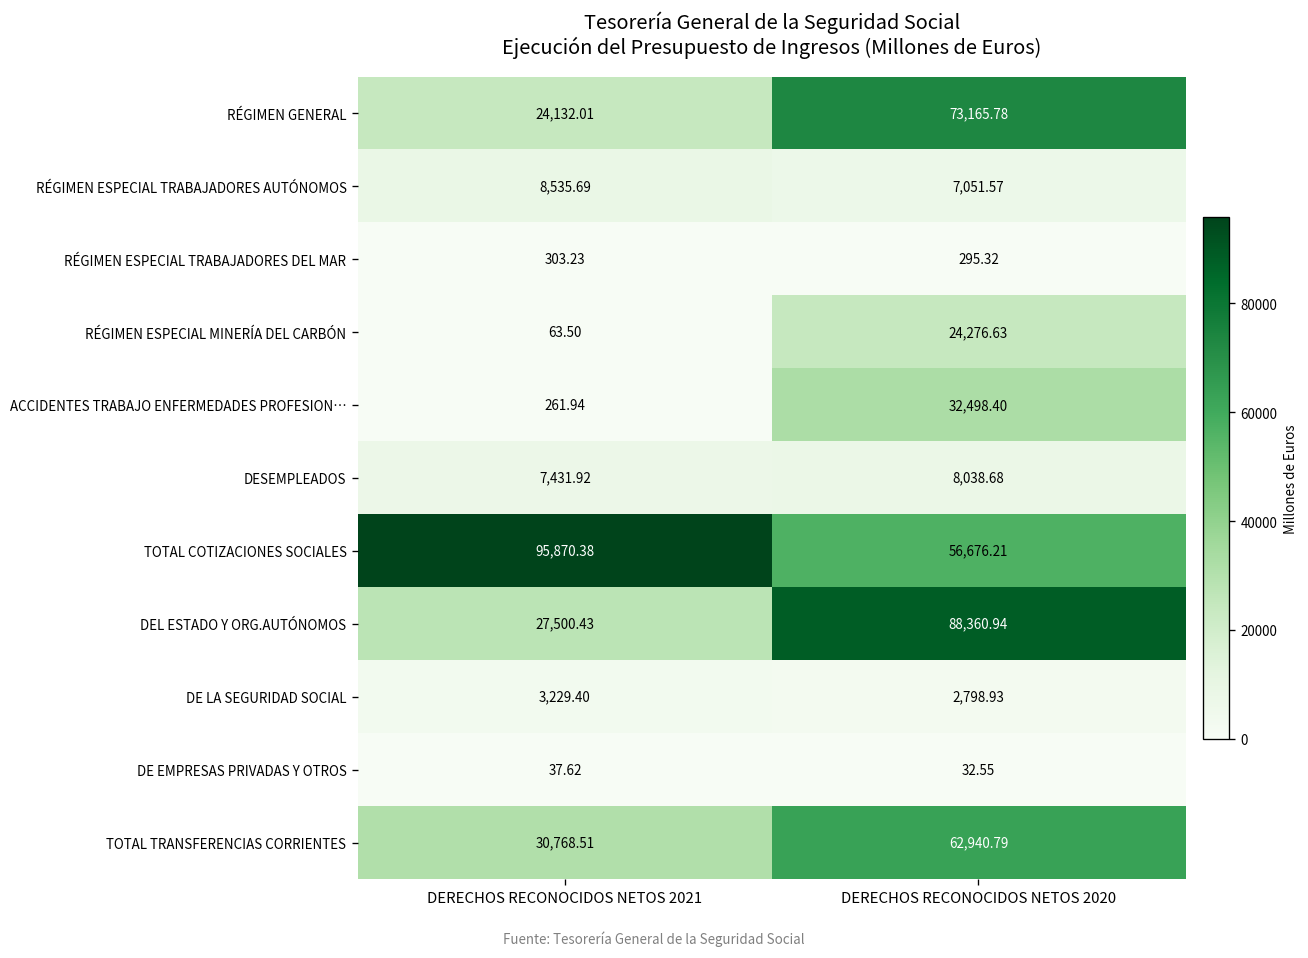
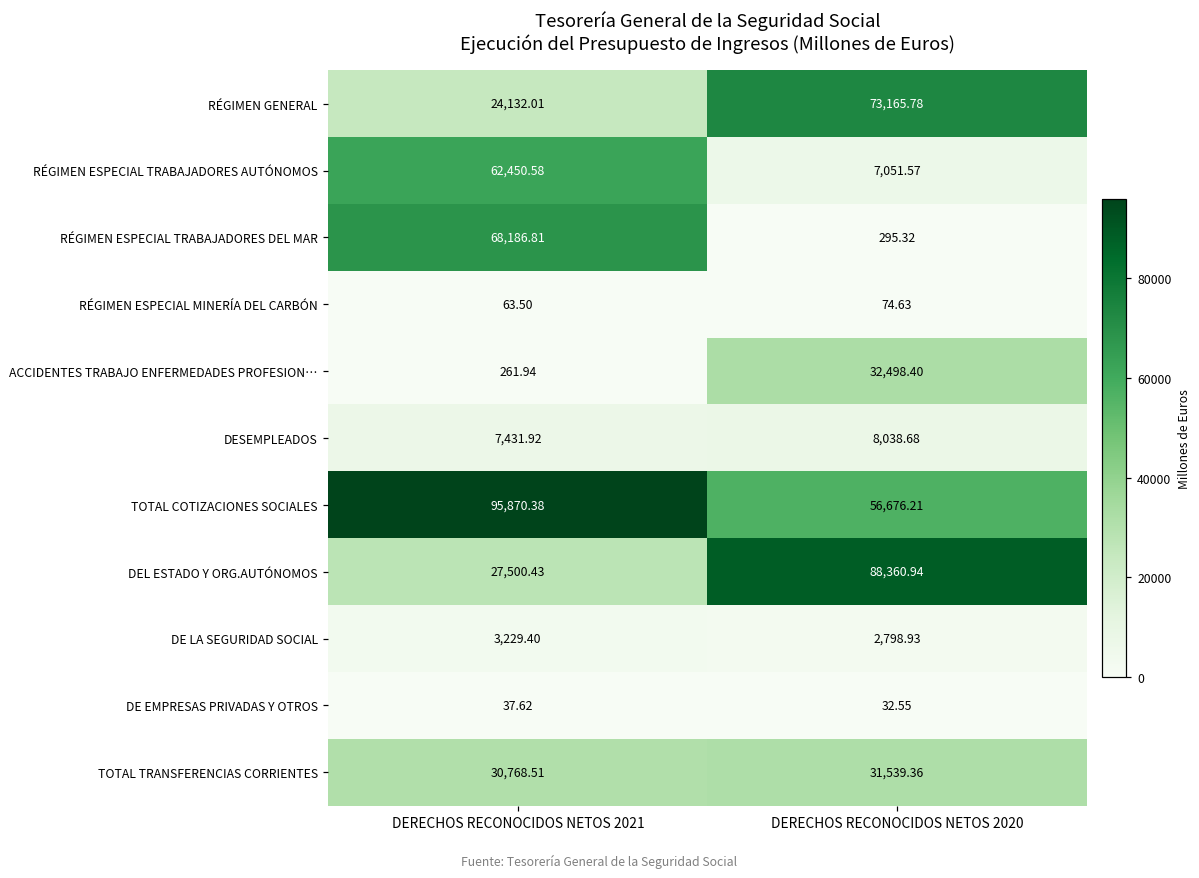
RÉGIMEN ESPECIAL TRABAJADORES AUTÓNOMOS, DERECHOS RECONOCIDOS NETOS 2021: 8,535.69 -> 62,450.58
RÉGIMEN ESPECIAL TRABAJADORES DEL MAR, DERECHOS RECONOCIDOS NETOS 2021: 303.23 -> 68,186.81
RÉGIMEN ESPECIAL MINERÍA DEL CARBÓN, DERECHOS RECONOCIDOS NETOS 2020: 24,276.63 -> 74.63
TOTAL TRANSFERENCIAS CORRIENTES, DERECHOS RECONOCIDOS NETOS 2020: 62,940.79 -> 31,539.36
